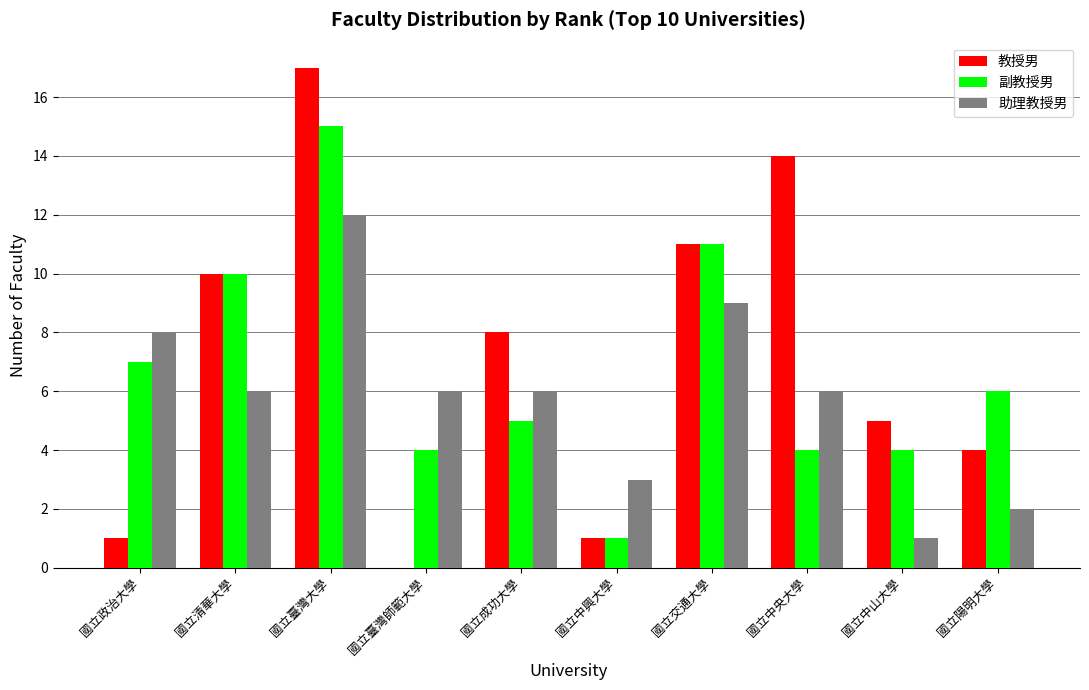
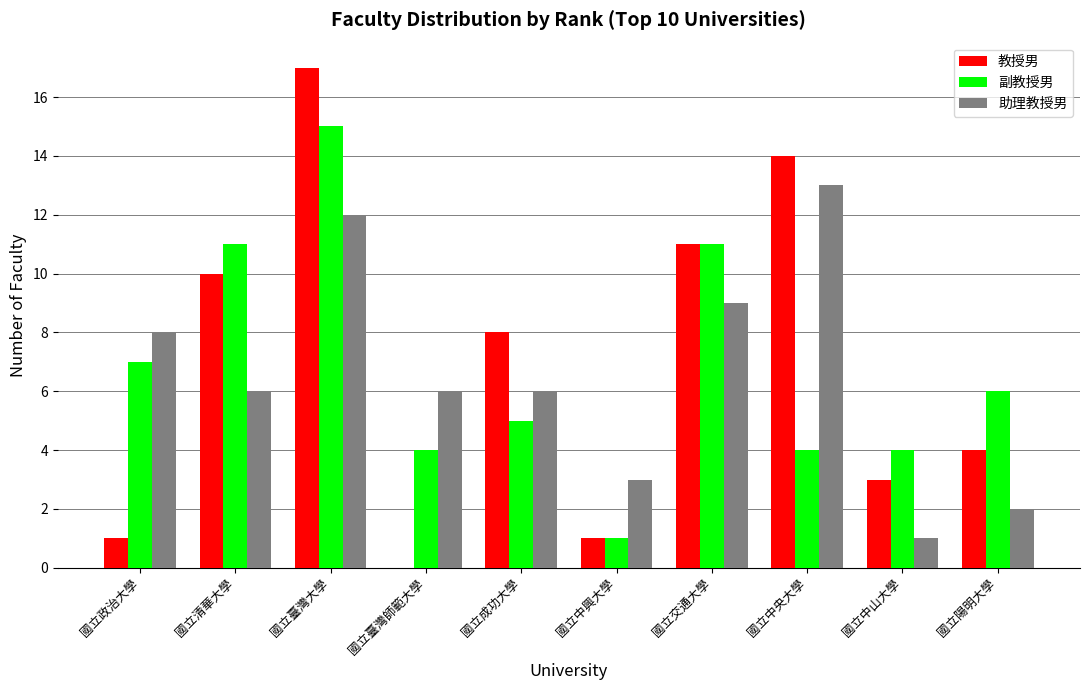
副教授男, 國立清華大學: 10 -> 11
助理教授男, 國立中央大學: 6 -> 13
教授男, 國立中山大學: 5 -> 3
